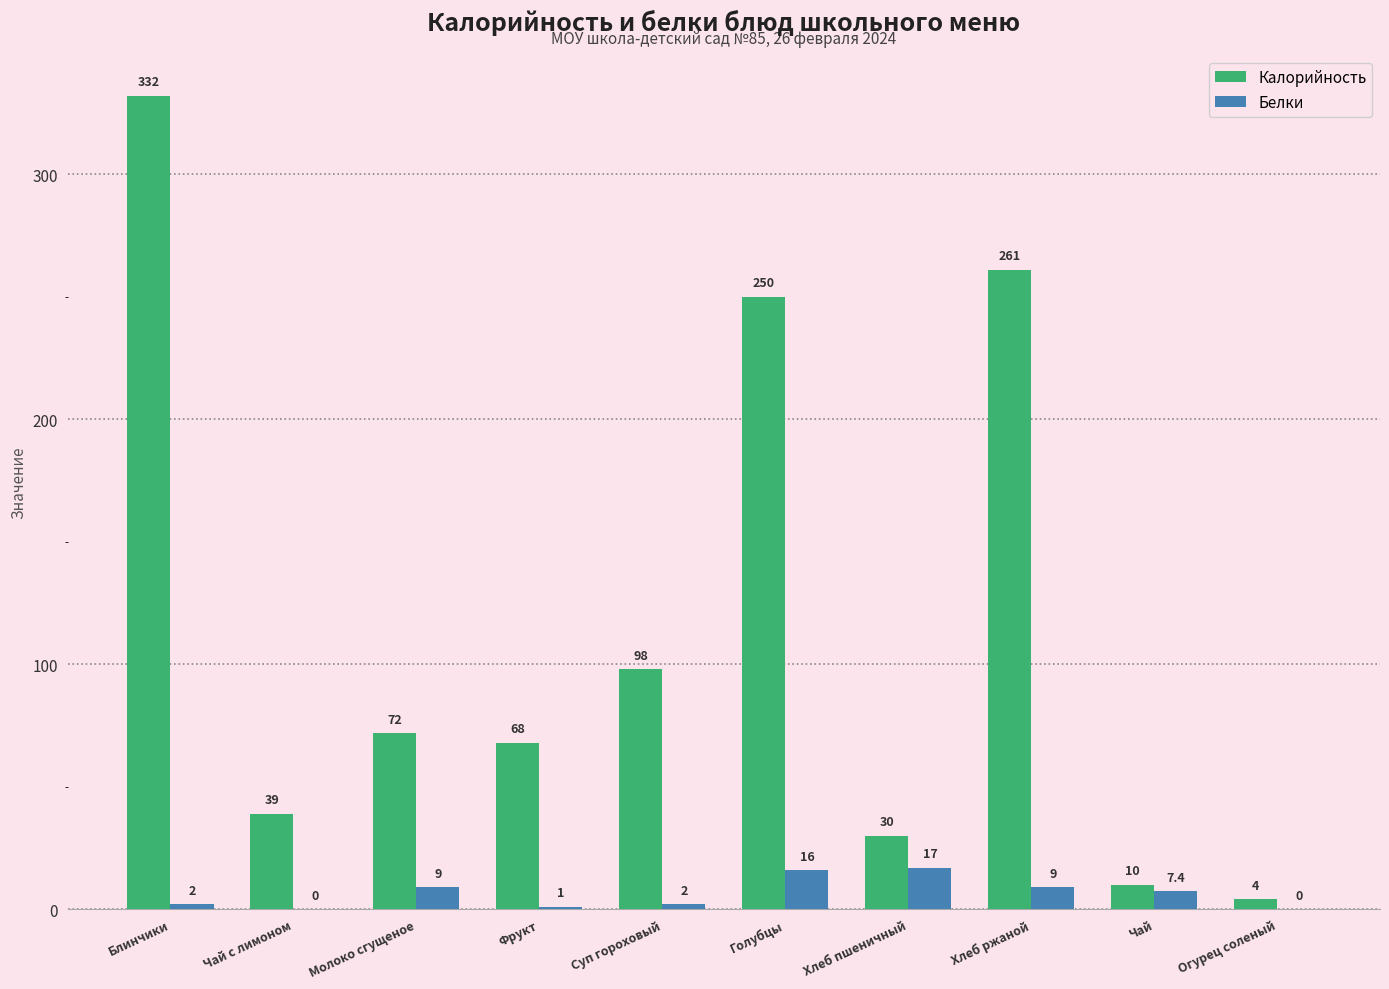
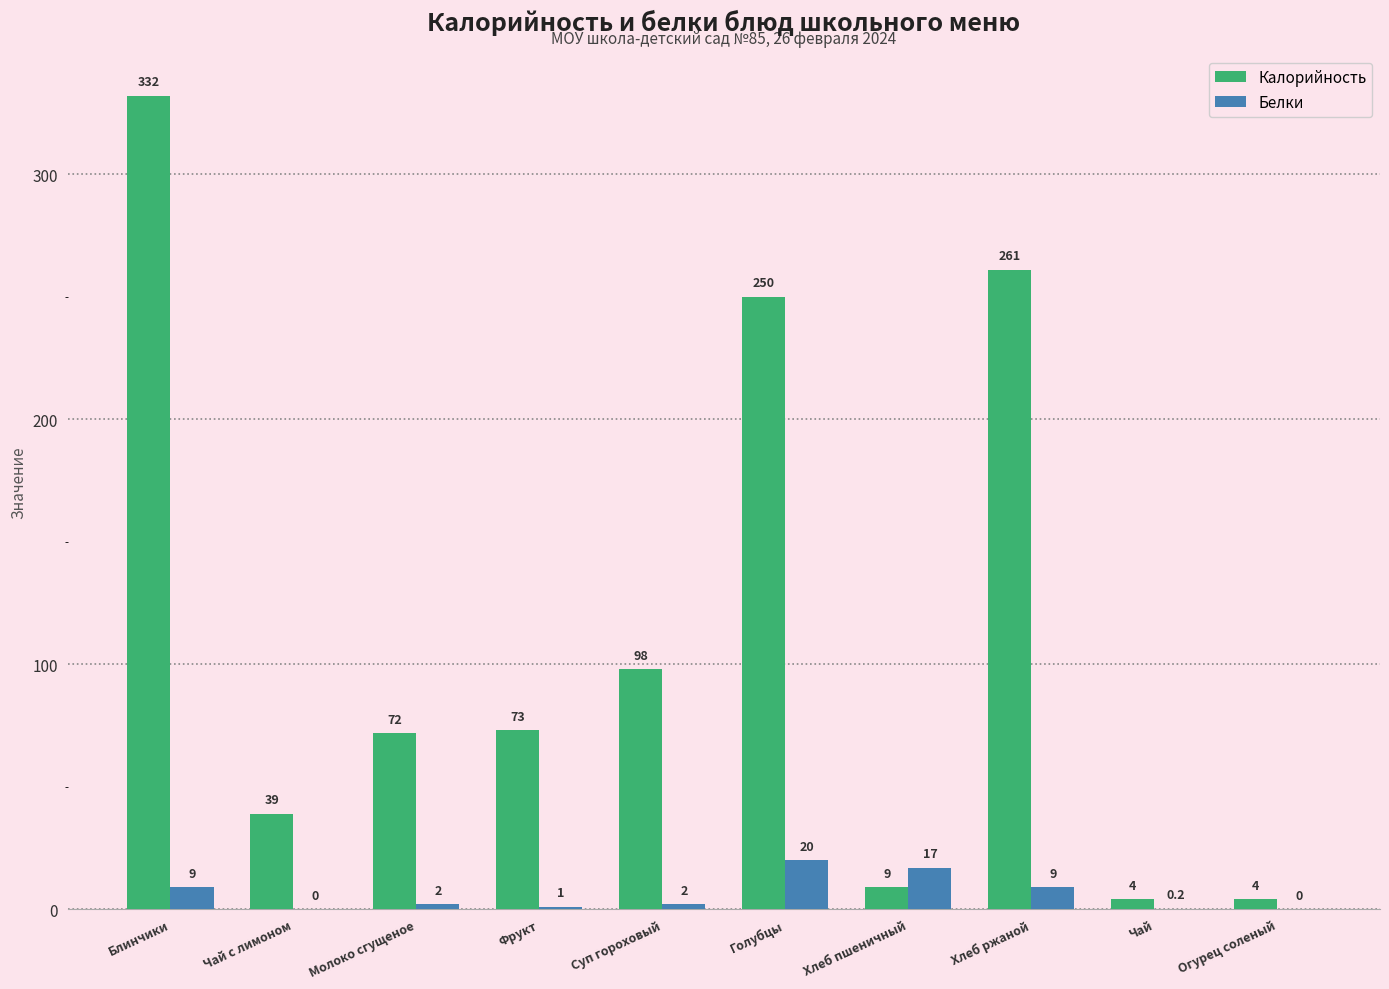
Белки, Блинчики: 2 -> 9
Белки, Молоко сгущеное: 9 -> 2
Калорийность, Фрукт: 68 -> 73
Белки, Голубцы: 16 -> 20
Калорийность, Хлеб пшеничный: 30 -> 9
Калорийность, Чай: 10 -> 4
Белки, Чай: 7.4 -> 0.2
